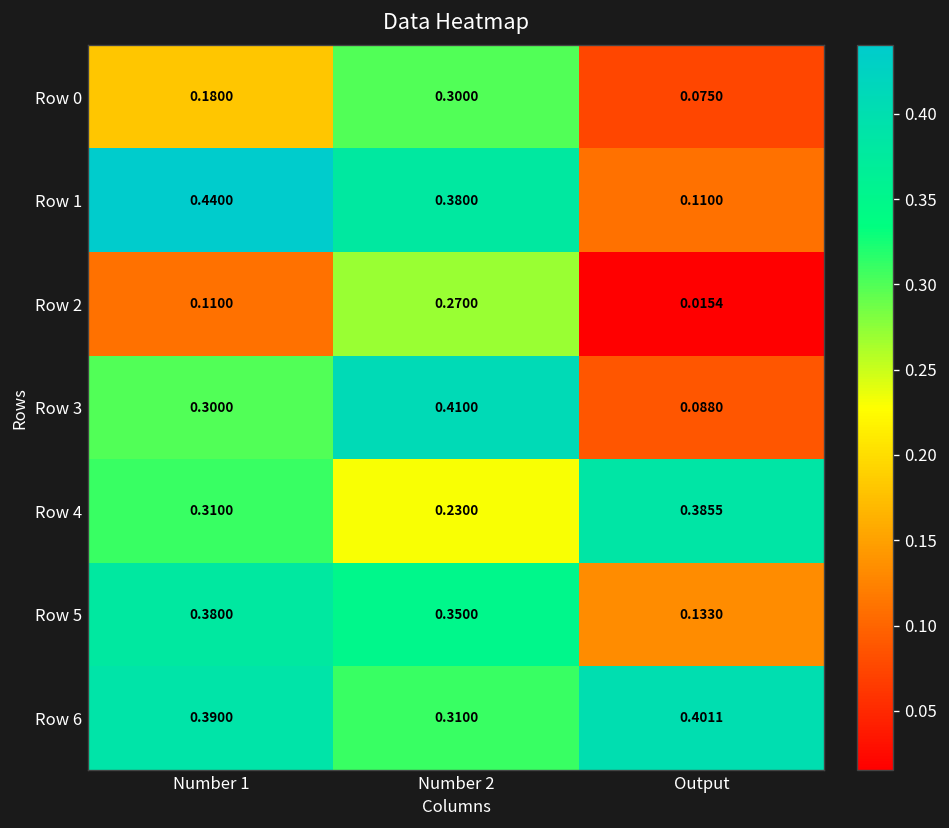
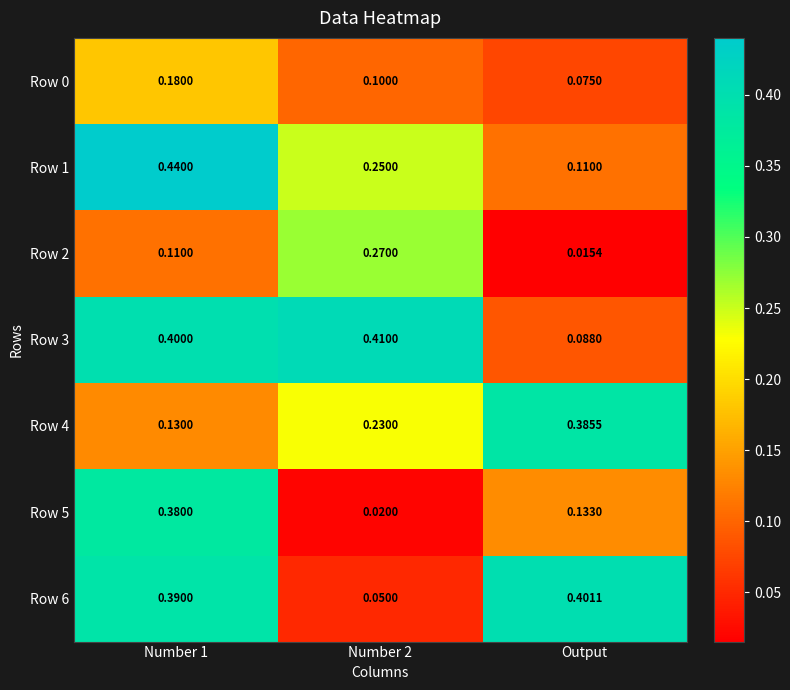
Row 0, Number 2: 0.3000 -> 0.1000
Row 1, Number 2: 0.3800 -> 0.2500
Row 3, Number 1: 0.3000 -> 0.4000
Row 4, Number 1: 0.3100 -> 0.1300
Row 5, Number 2: 0.3500 -> 0.0200
Row 6, Number 2: 0.3100 -> 0.0500
